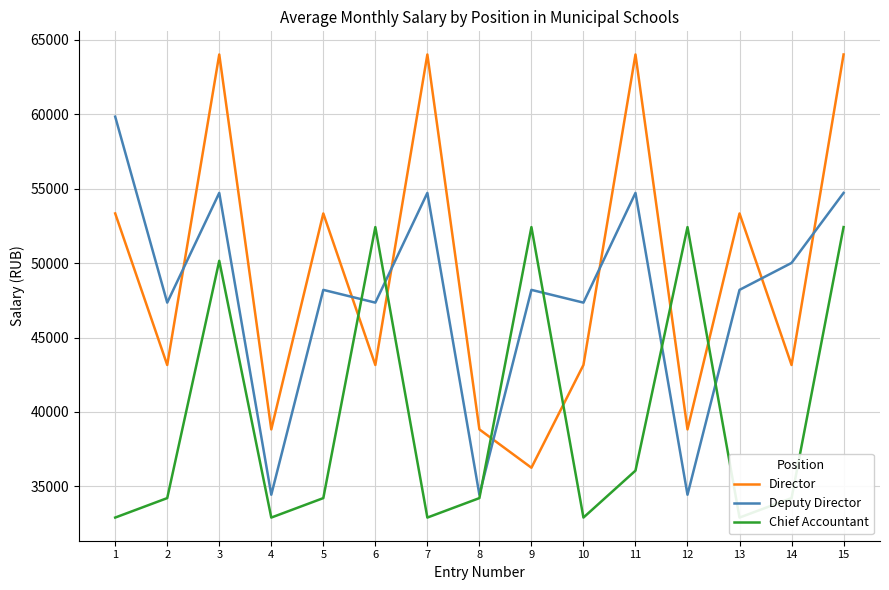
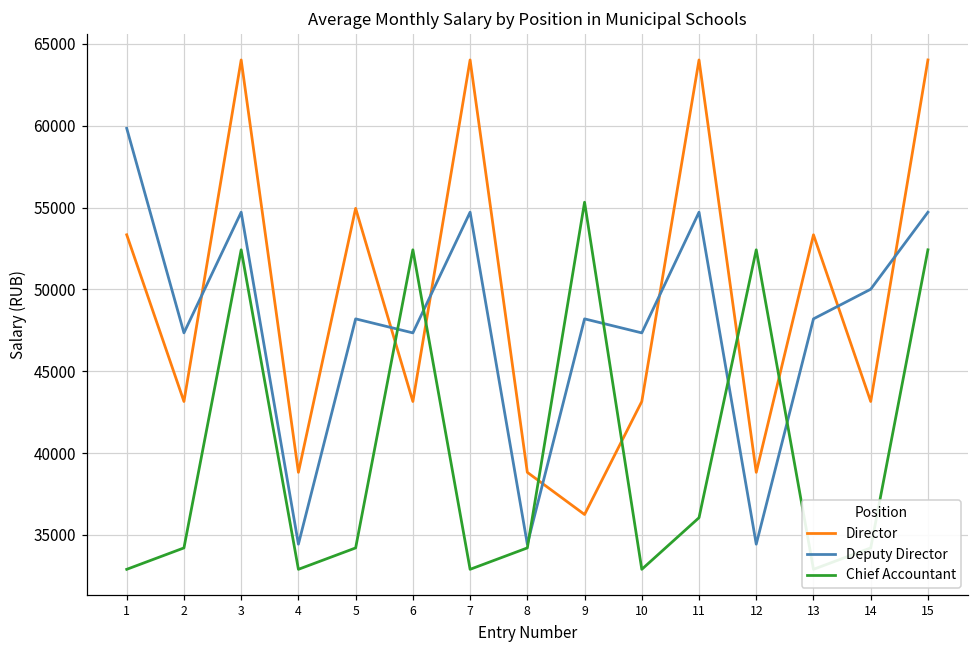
Chief Accountant, 3: 50200 -> 52400
Director, 5: 53300 -> 55000
Chief Accountant, 9: 52400 -> 55300
